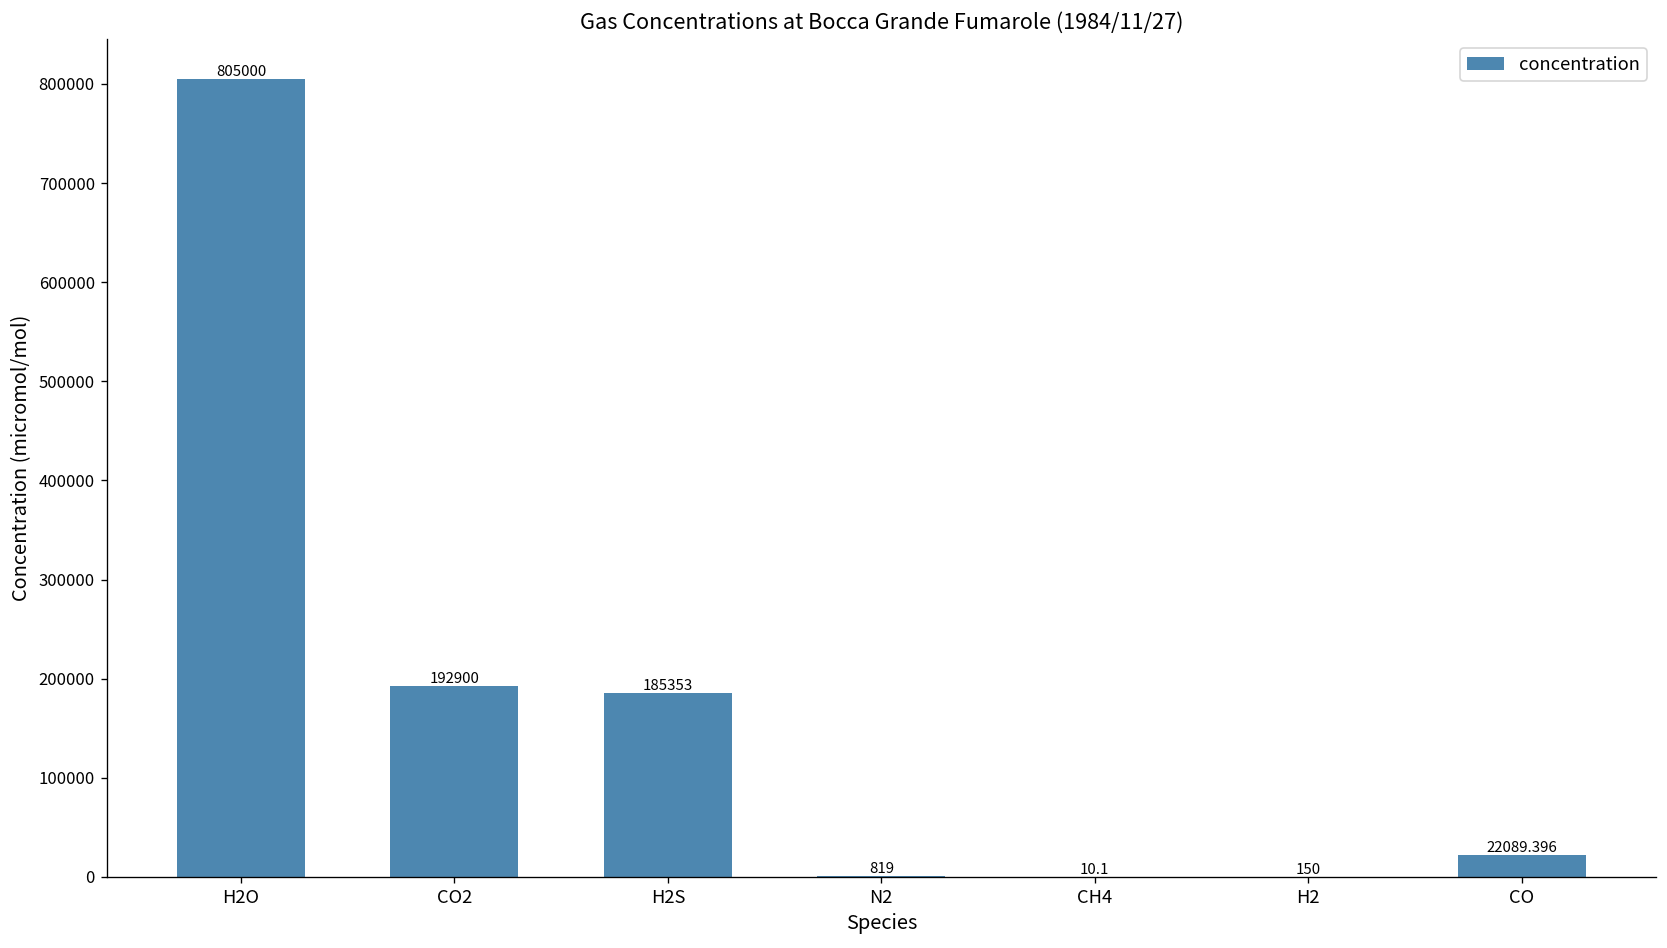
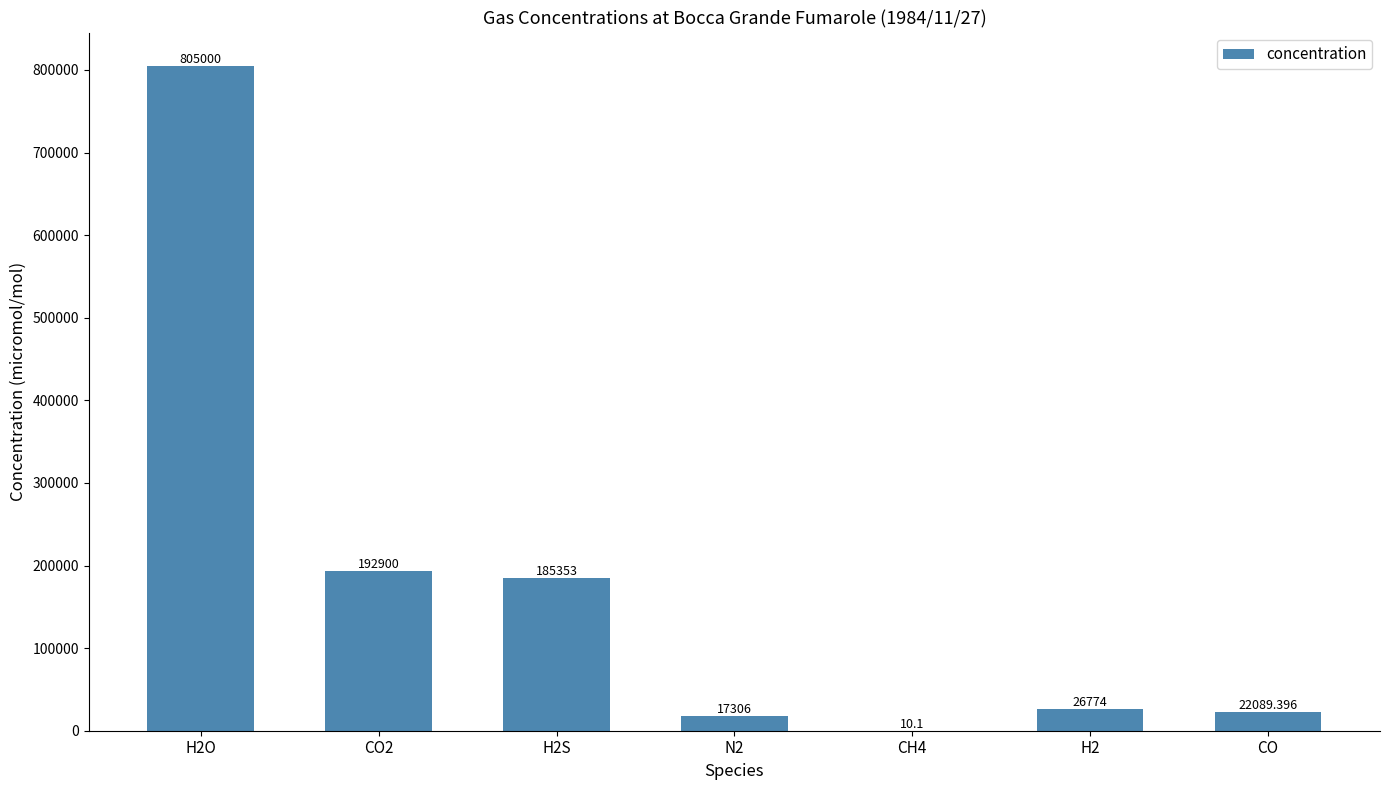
N2: 819 -> 17306
H2: 150 -> 26774
